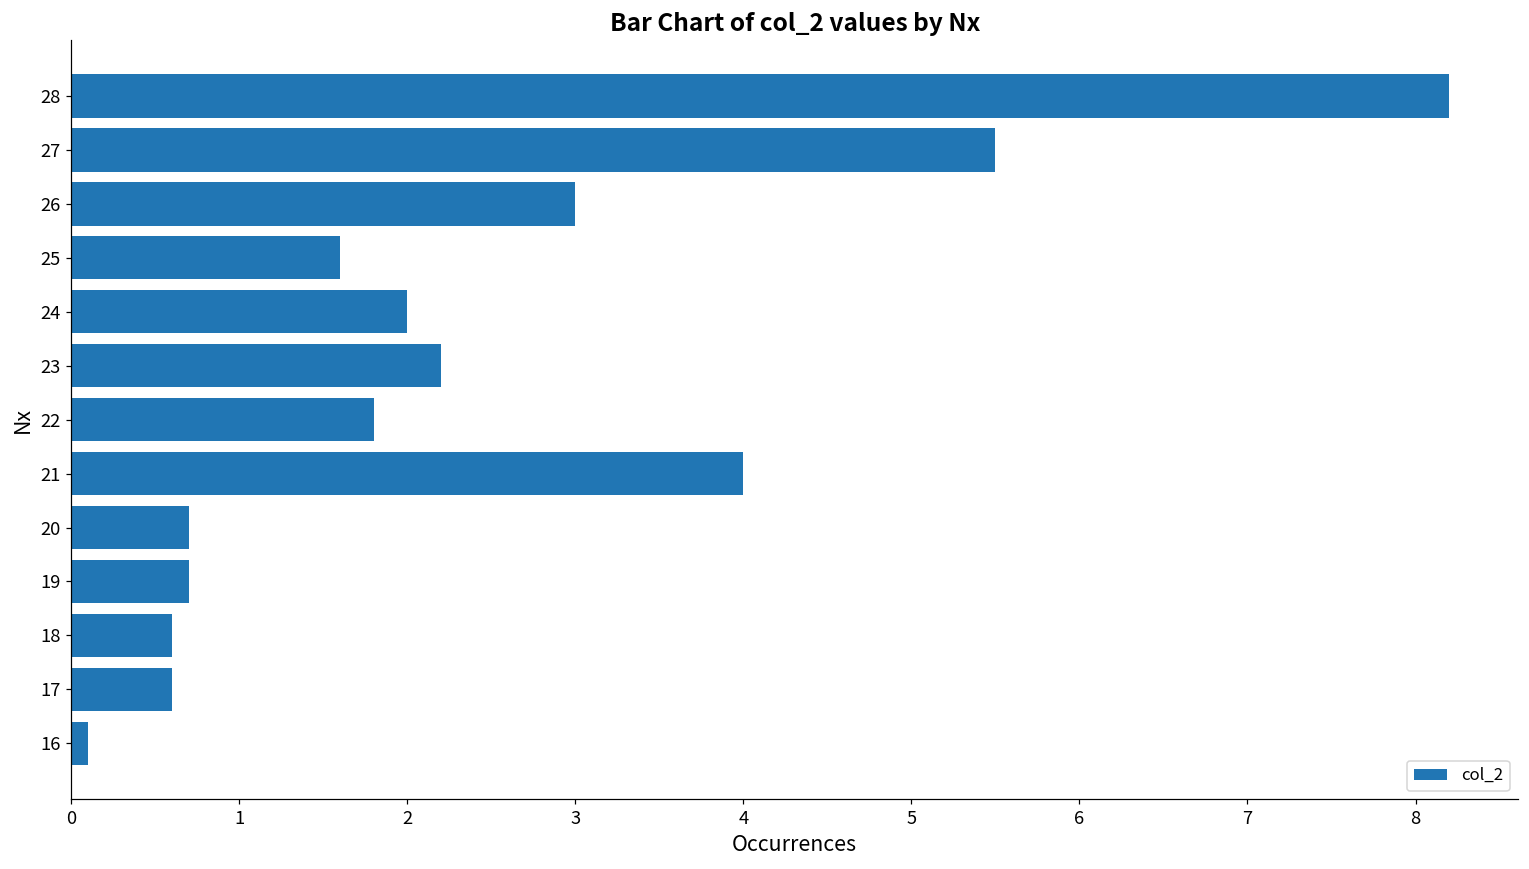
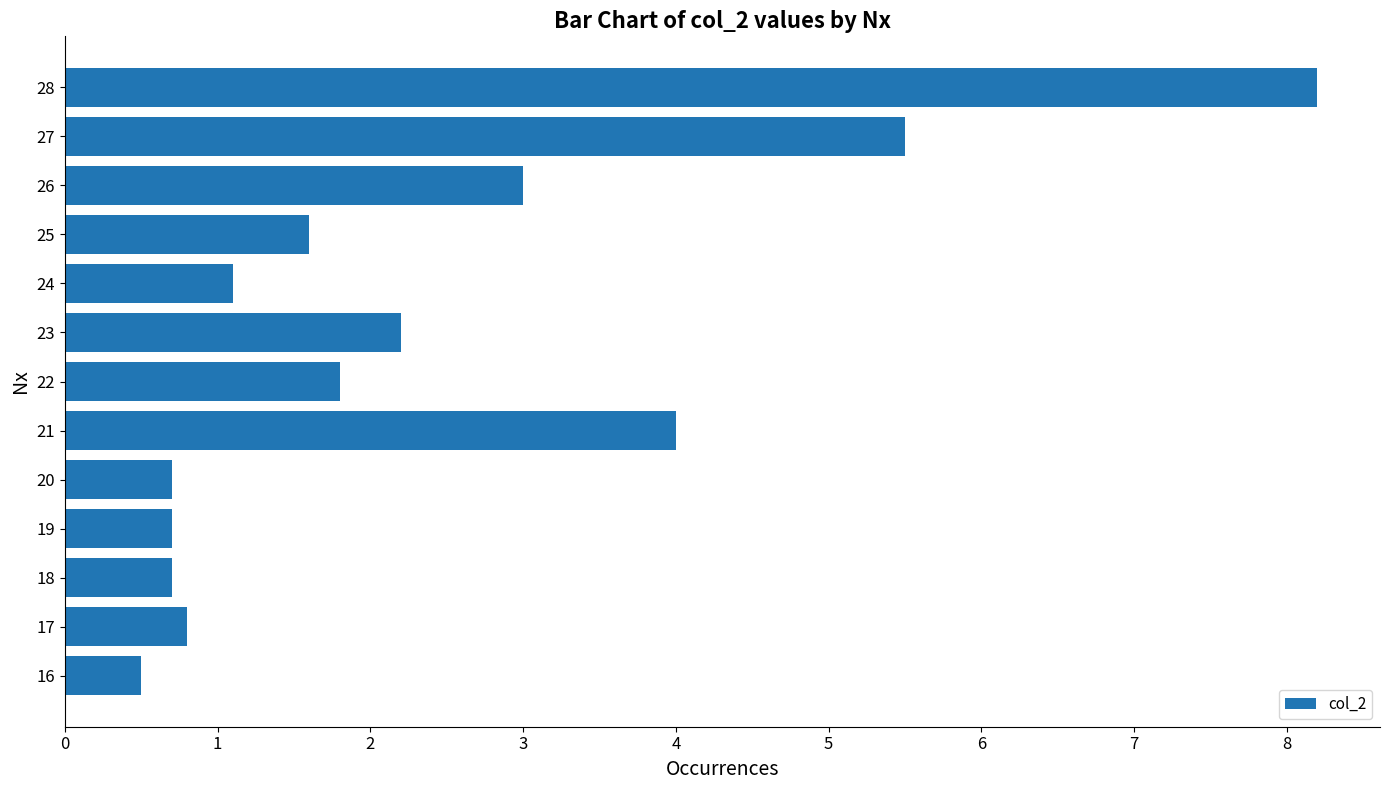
24: 2.0 -> 1.1
18: 0.6 -> 0.7
17: 0.6 -> 0.8
16: 0.1 -> 0.5
